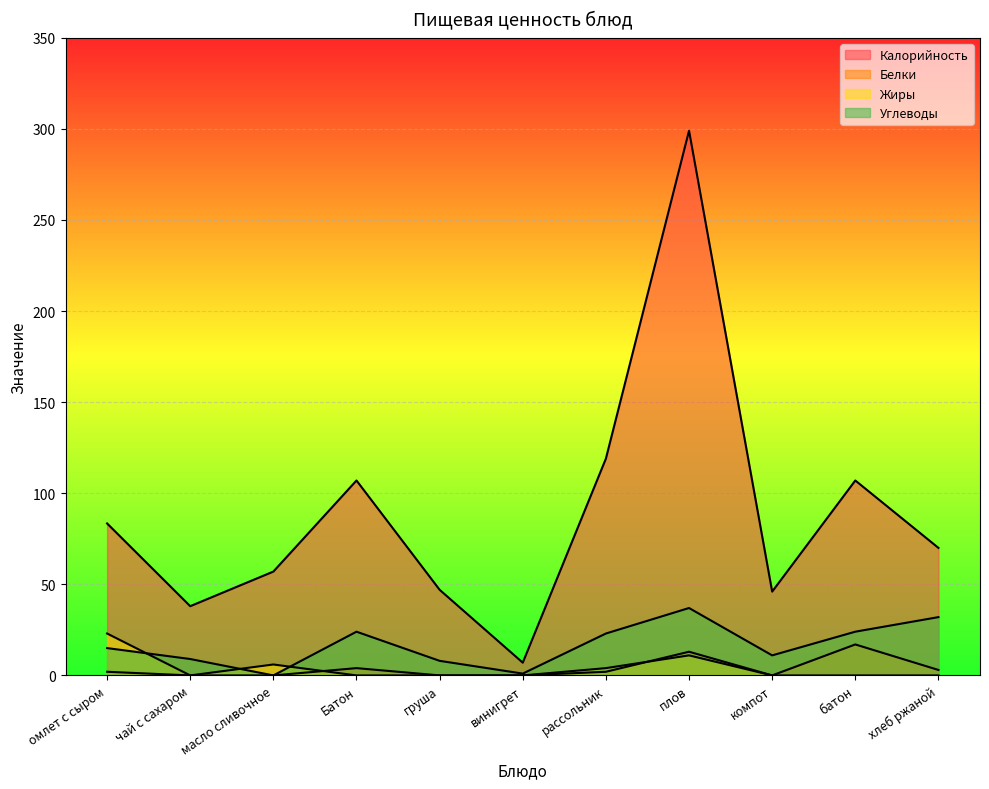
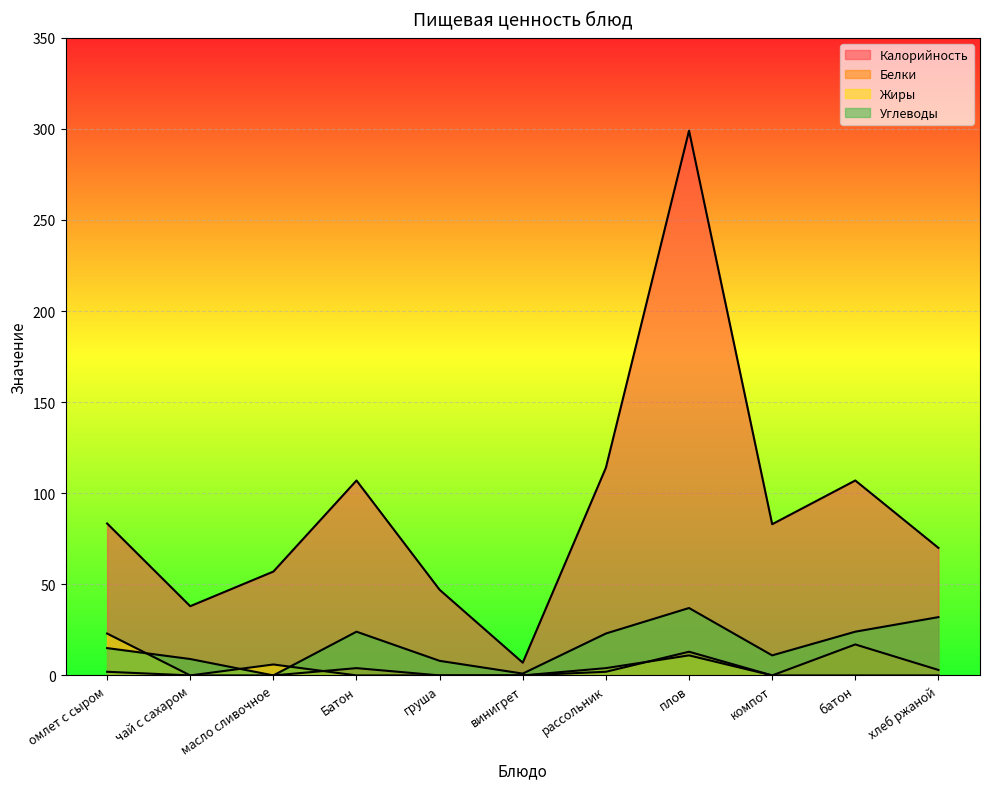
Калорийность, рассольник: 119 -> 114
Калорийность, компот: 46 -> 83
